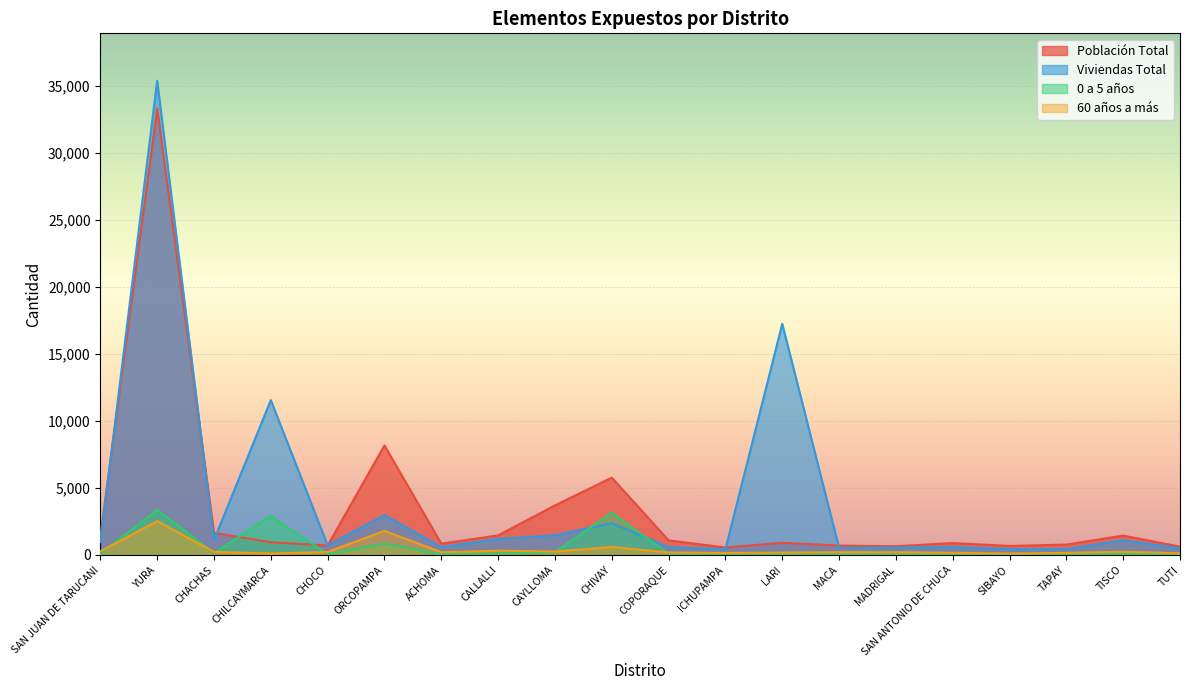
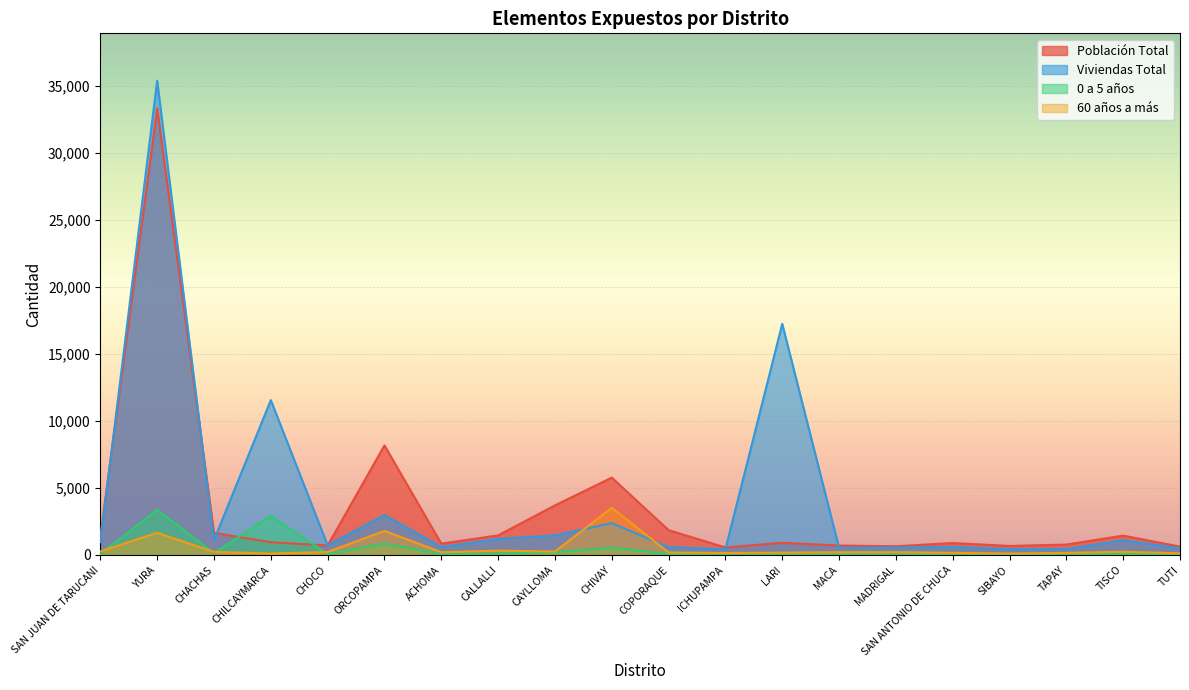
60 años a más, YURA: 2,500 -> 1,700
0 a 5 años, CHIVAY: 3,100 -> 500
60 años a más, CHIVAY: 600 -> 3,500
Población Total, COPORAQUE: 1,100 -> 1,900
